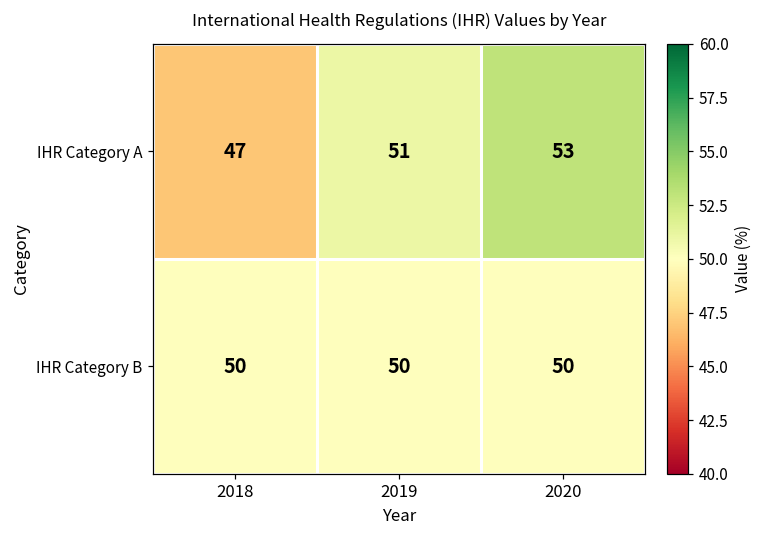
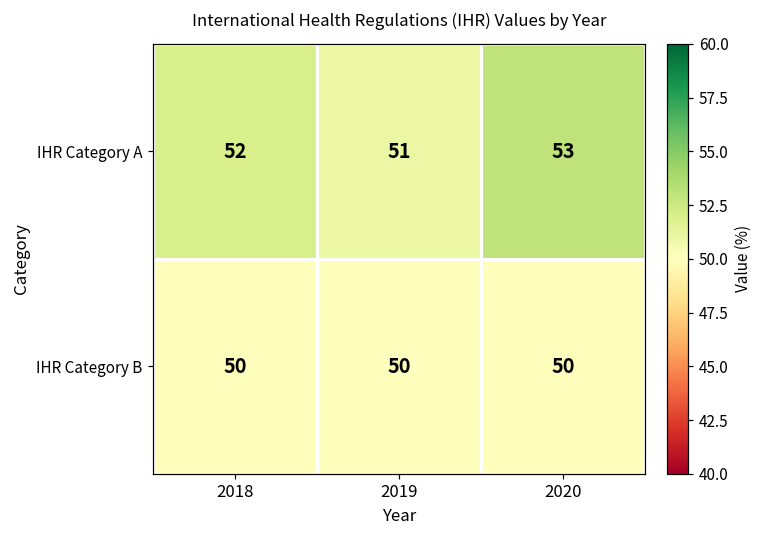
IHR Category A, 2018: 47 -> 52
